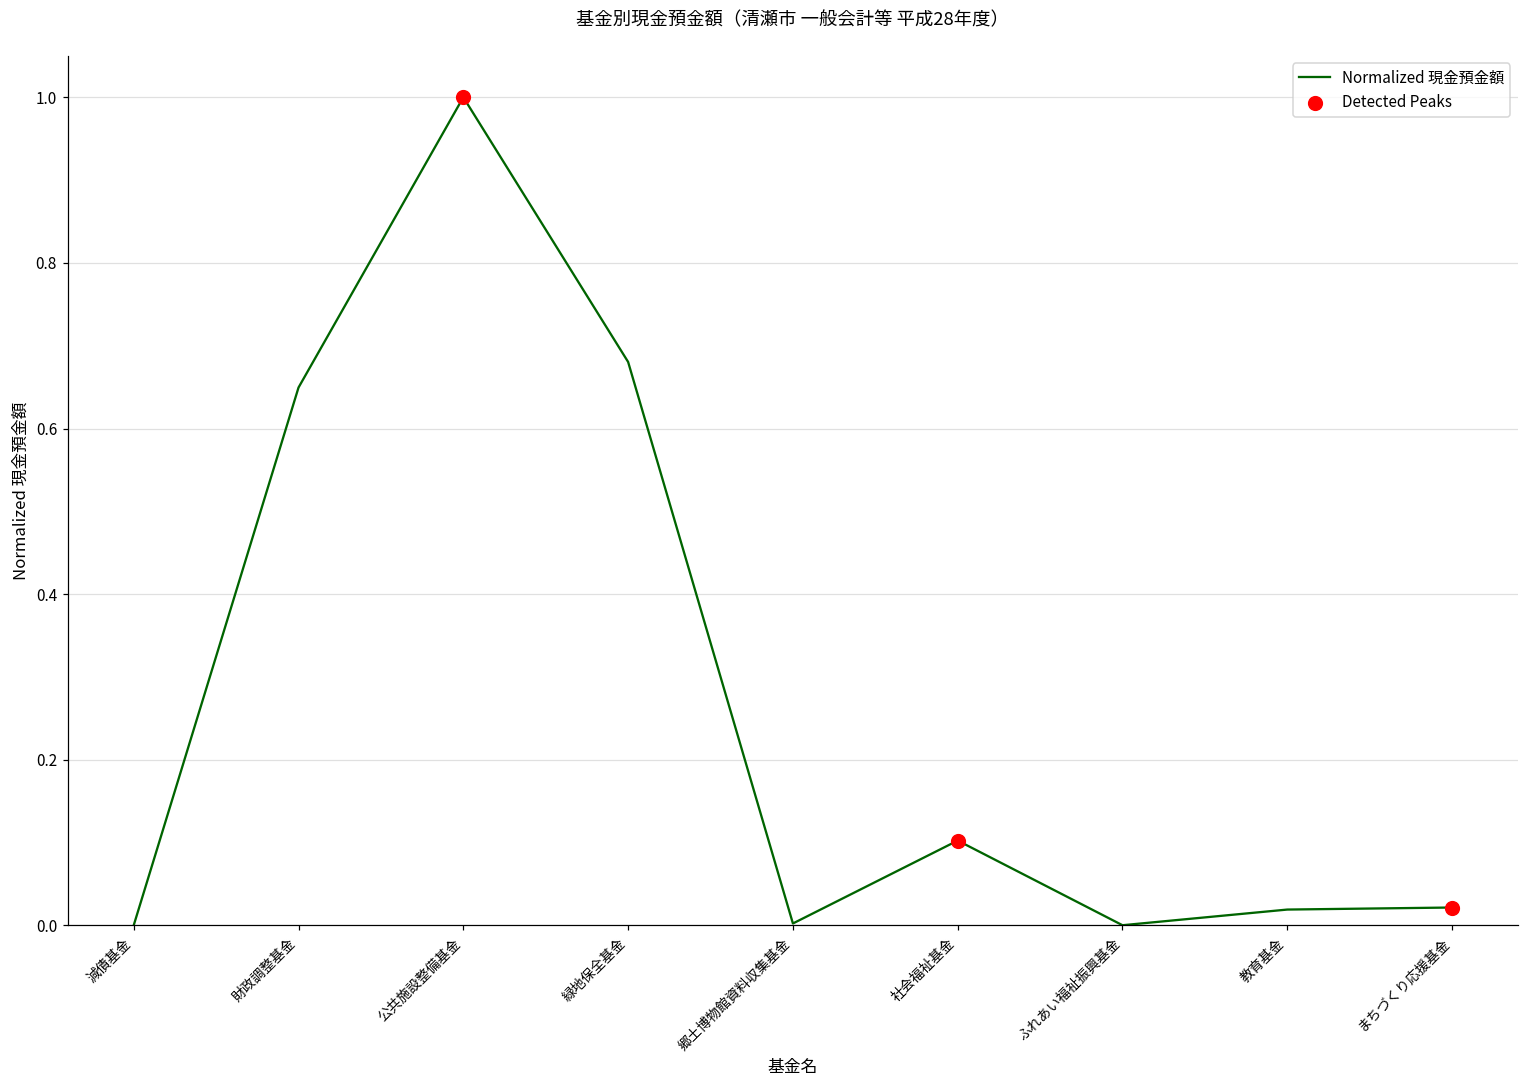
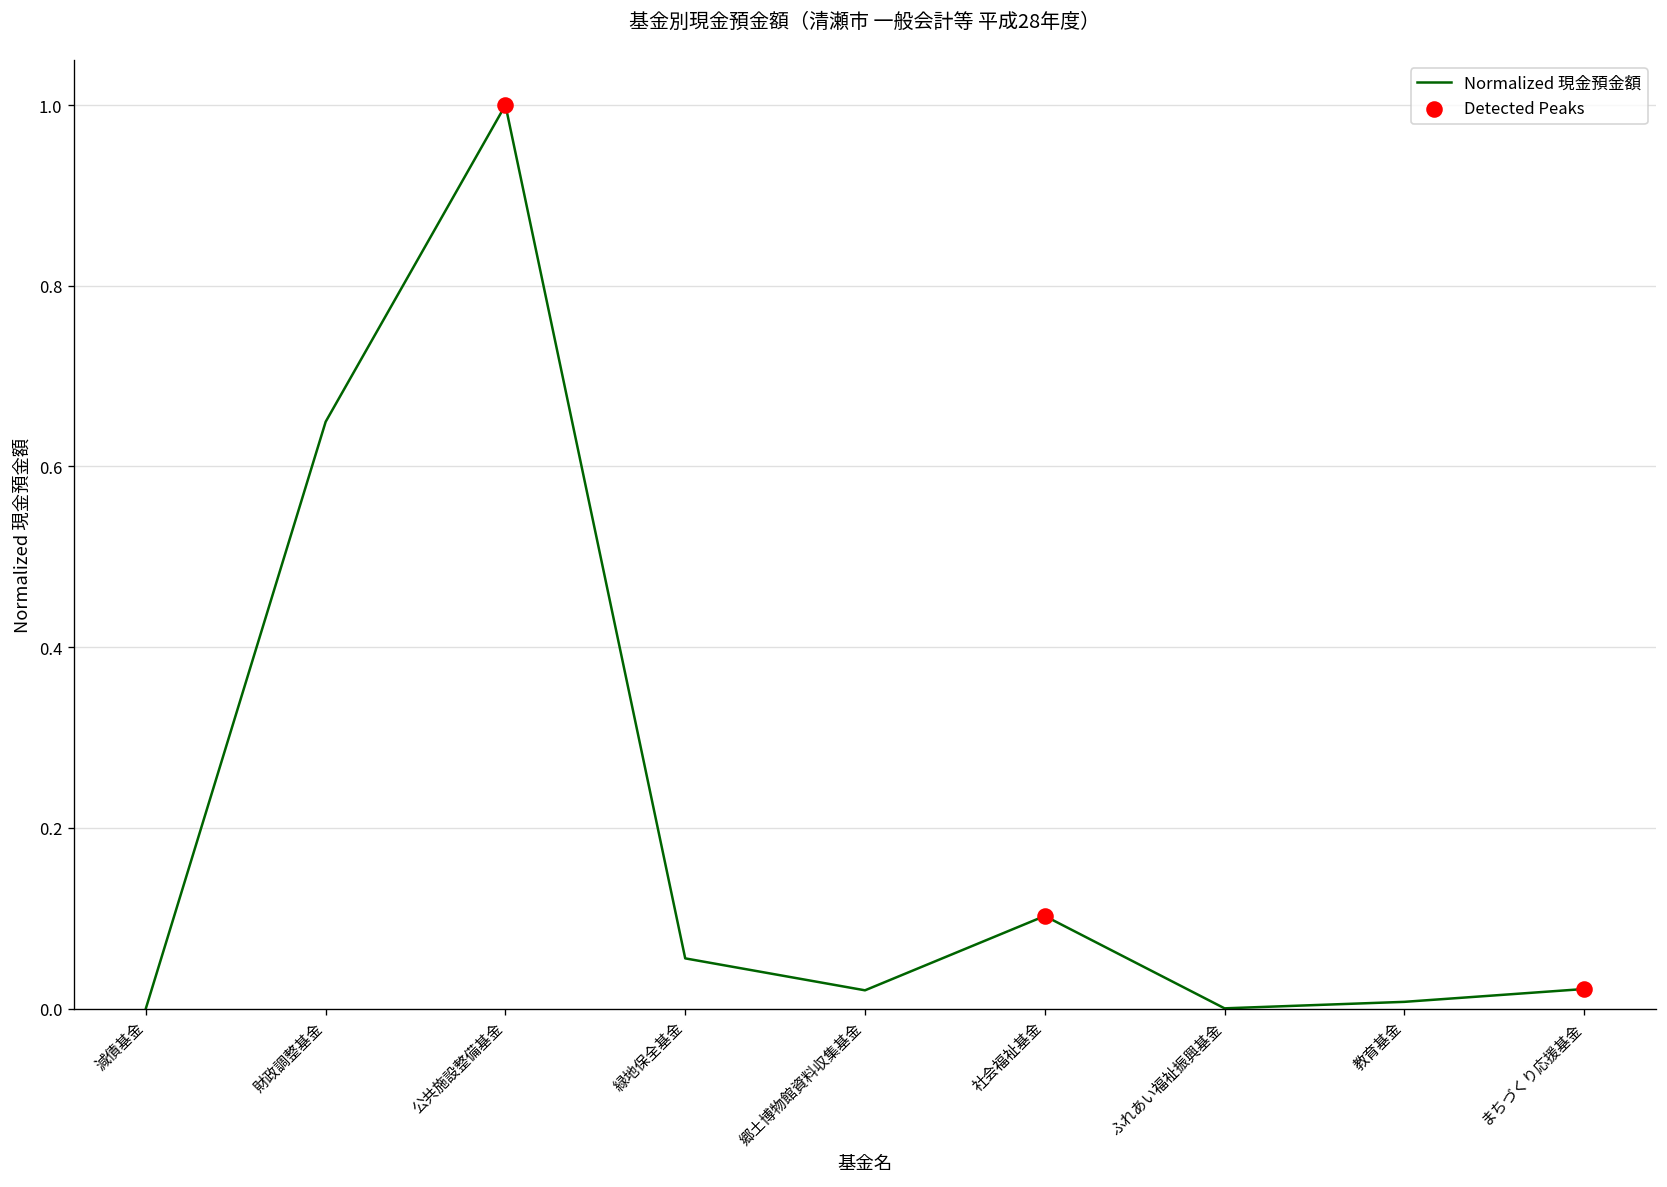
Normalized 現金預金額, 緑地保全基金: 0.68 -> 0.06
Normalized 現金預金額, 郷土博物館資料収集基金: 0.00 -> 0.02
Normalized 現金預金額, 教育基金: 0.02 -> 0.01
